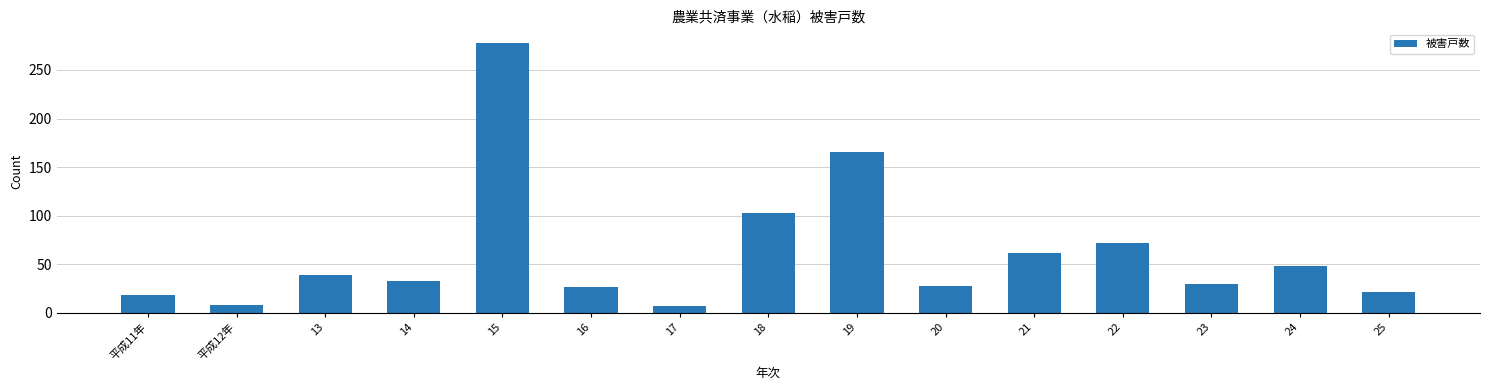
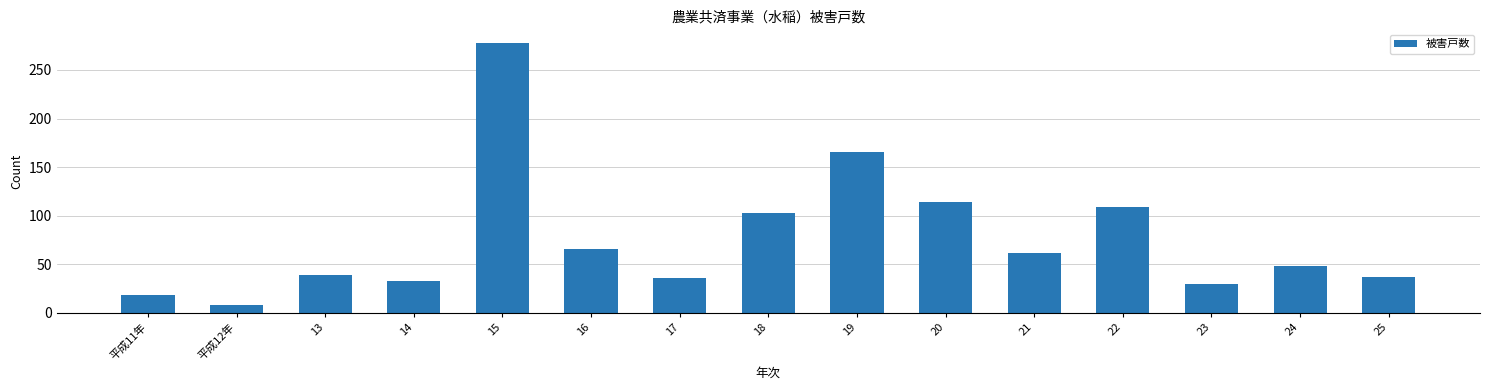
16: 30 -> 70
17: 10 -> 40
20: 30 -> 110
22: 70 -> 110
25: 20 -> 40
